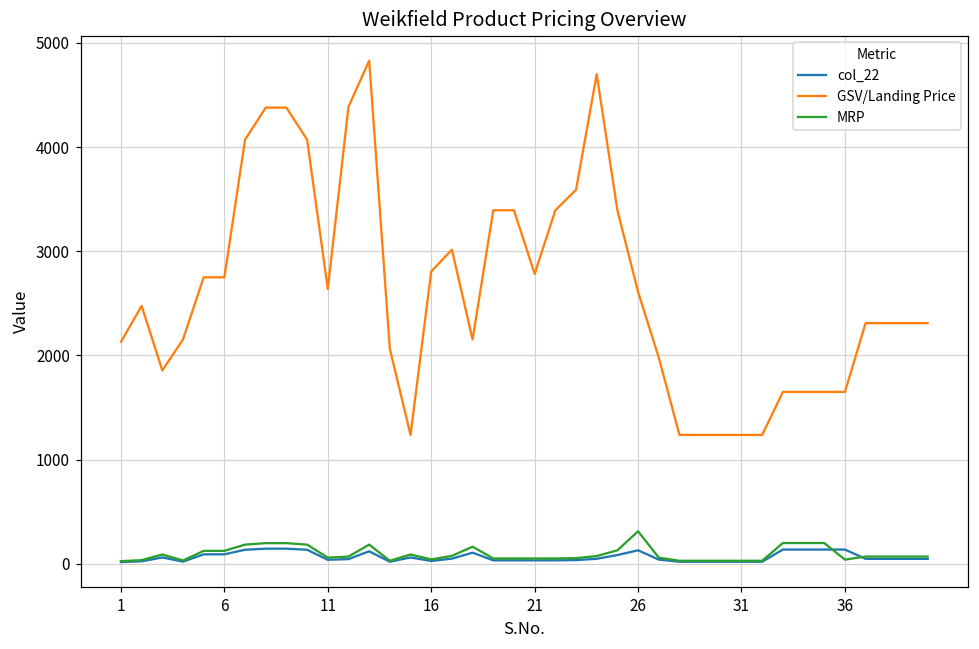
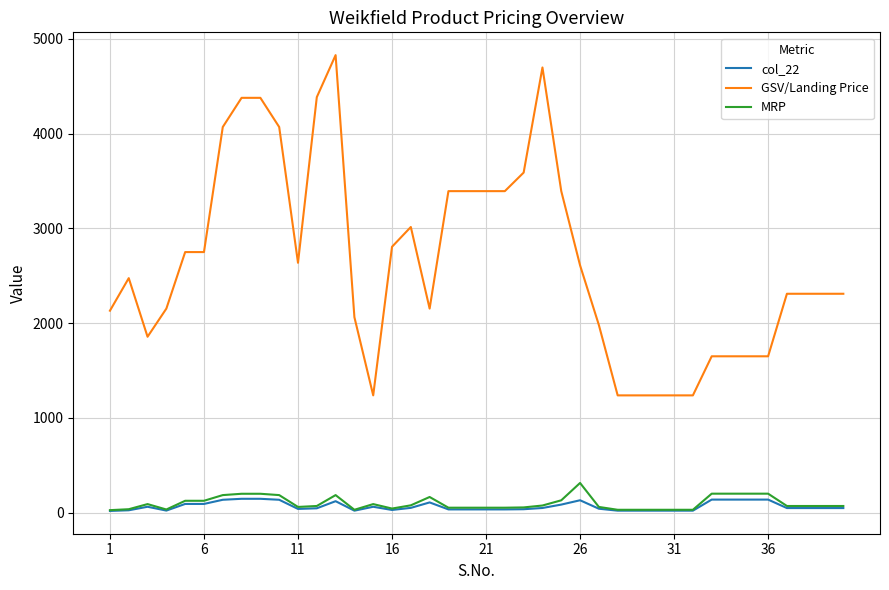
GSV/Landing Price, 21: 2800 -> 3400
MRP, 36: 0 -> 200
